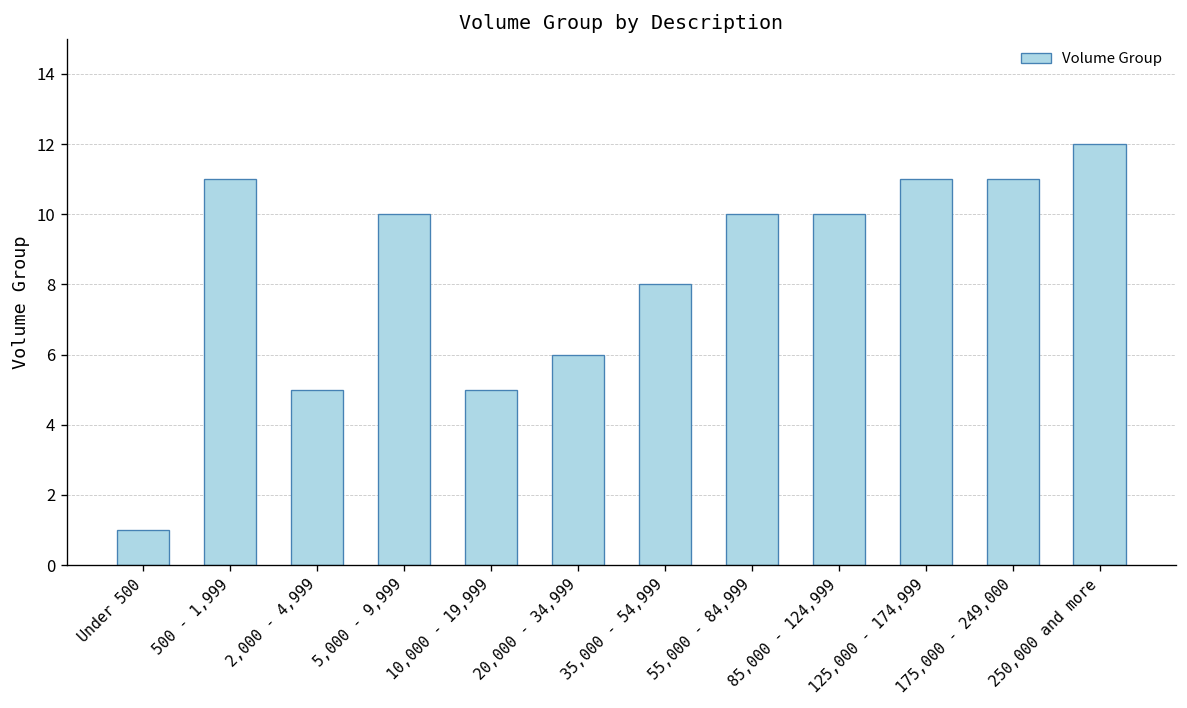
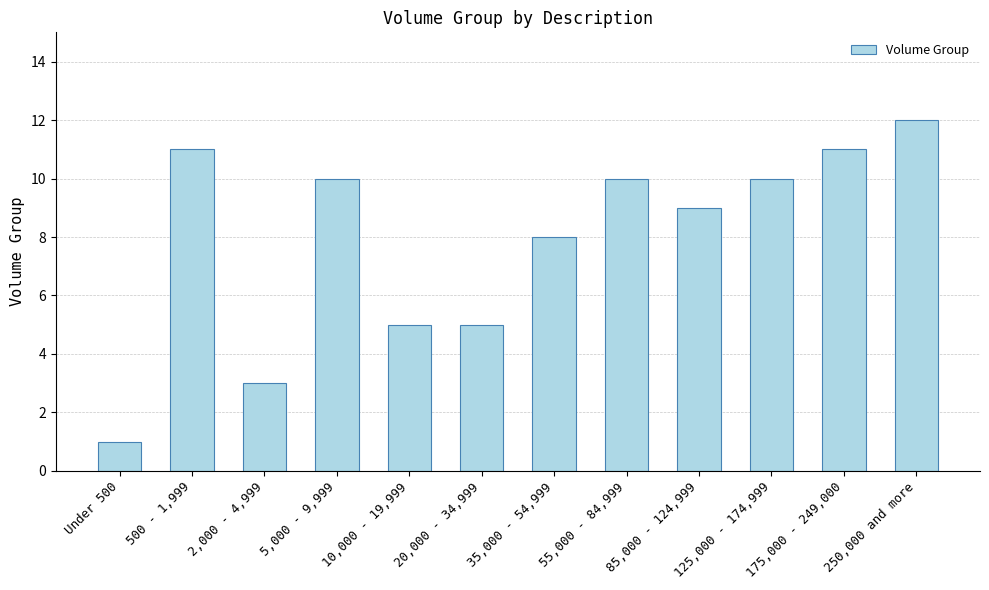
2,000 - 4,999: 5 -> 3
20,000 - 34,999: 6 -> 5
85,000 - 124,999: 10 -> 9
125,000 - 174,999: 11 -> 10
